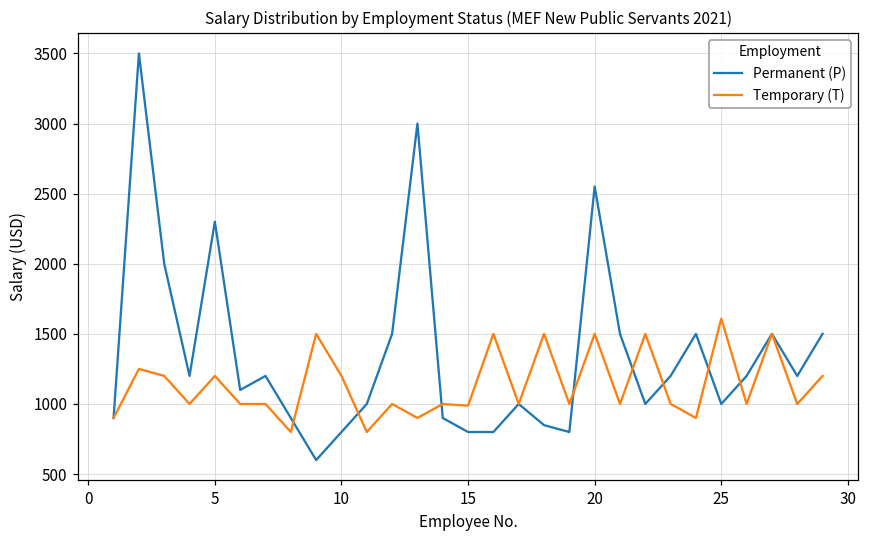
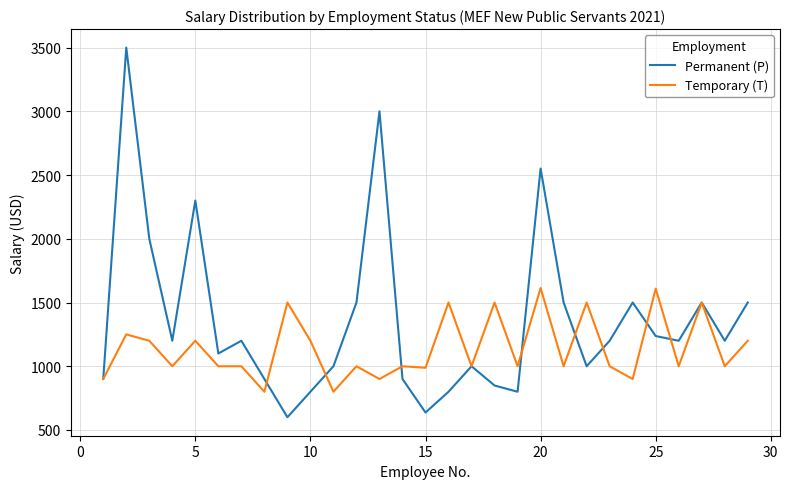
Permanent (P), 15: 800 -> 640
Temporary (T), 20: 1500 -> 1610
Permanent (P), 25: 1000 -> 1240
